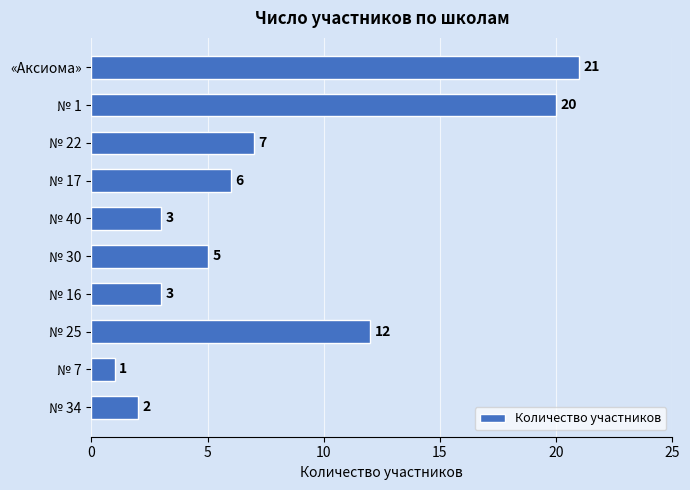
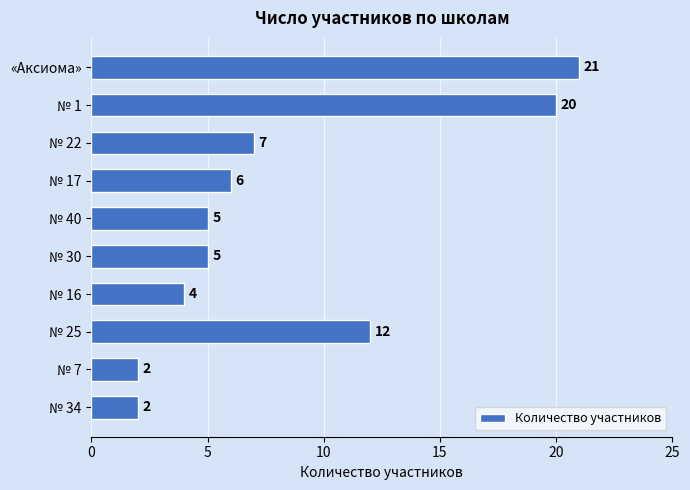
№ 40: 3 -> 5
№ 16: 3 -> 4
№ 7: 1 -> 2
